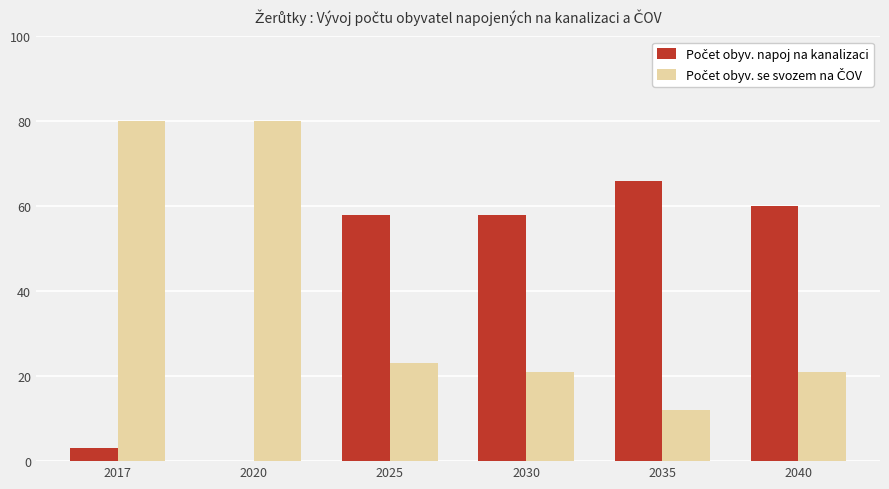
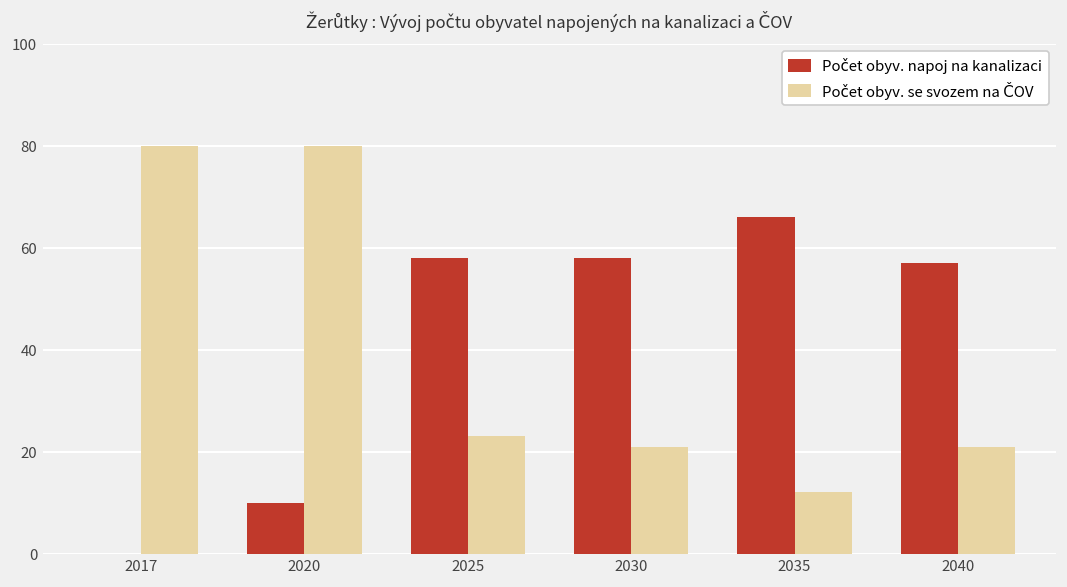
Počet obyv. napoj na kanalizaci, 2017: 3 -> 0
Počet obyv. napoj na kanalizaci, 2020: 0 -> 10
Počet obyv. napoj na kanalizaci, 2040: 60 -> 57
